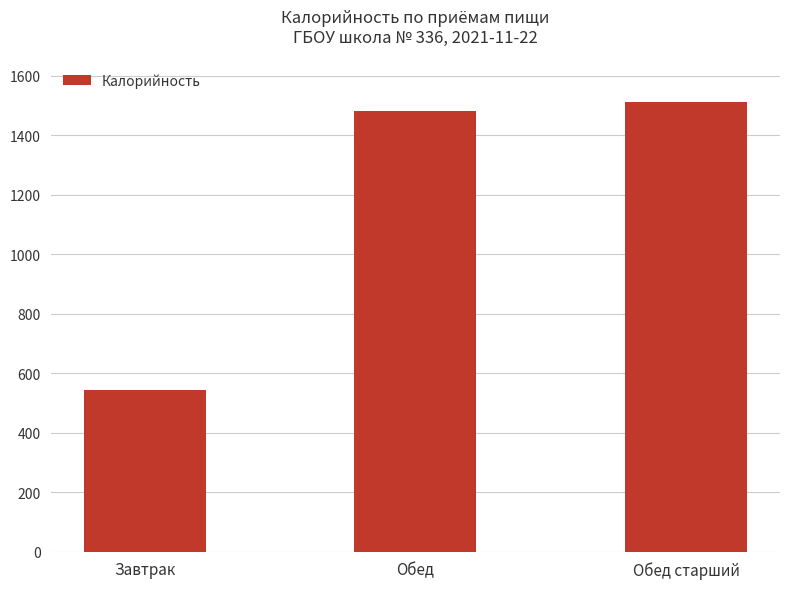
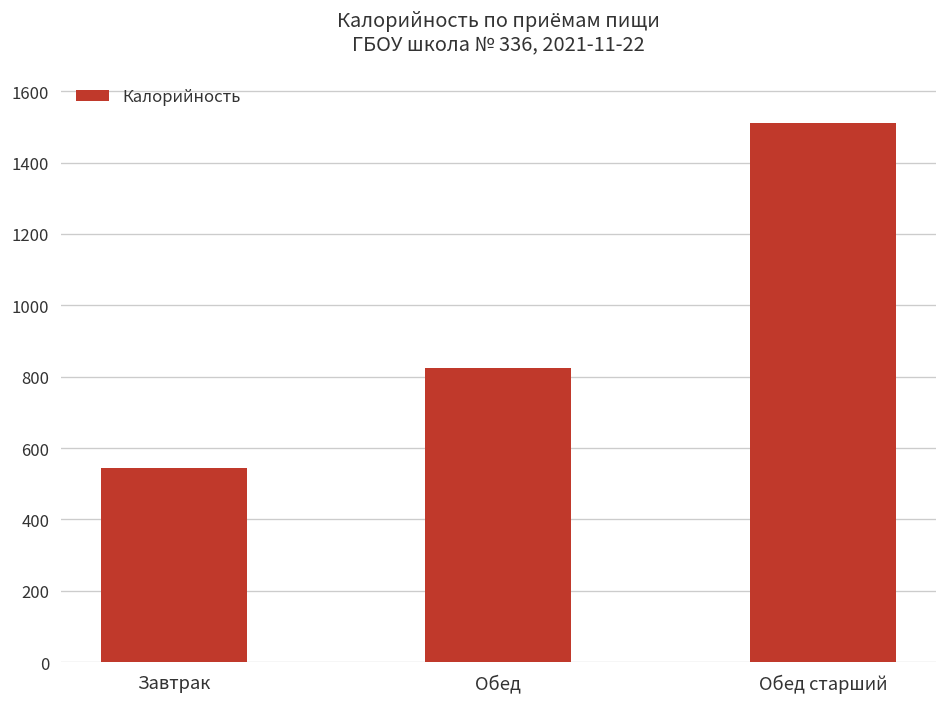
Обед: 1480 -> 820
